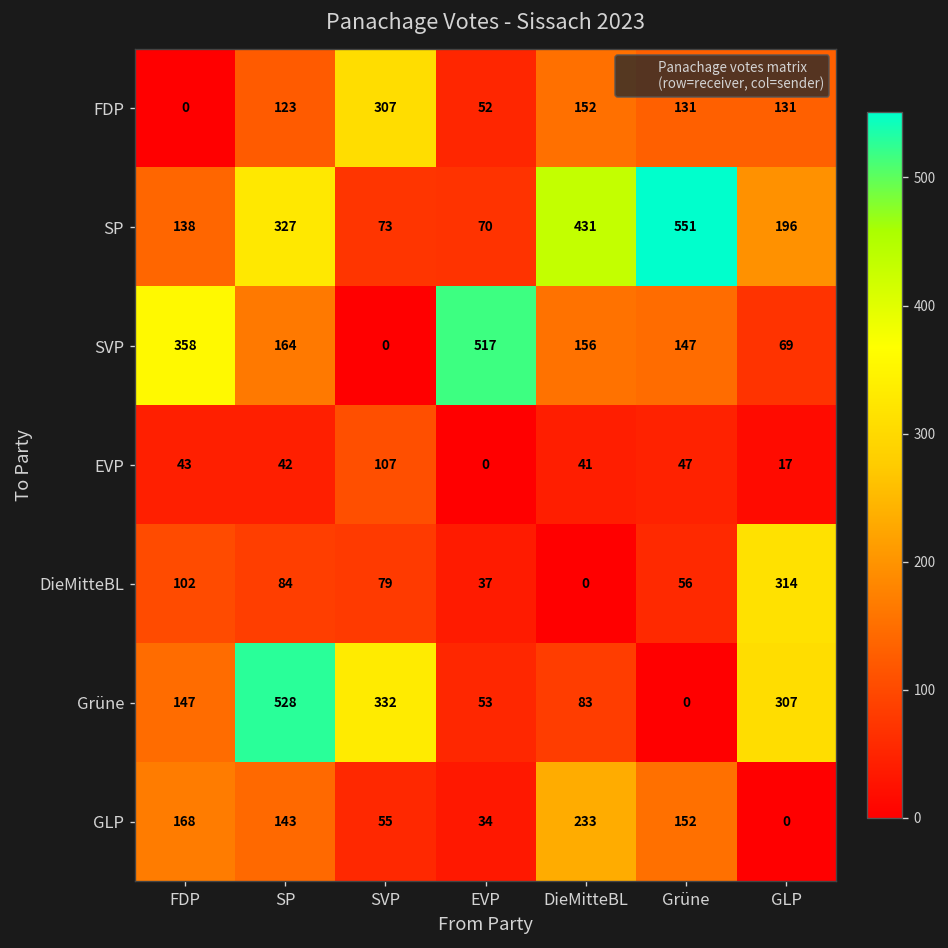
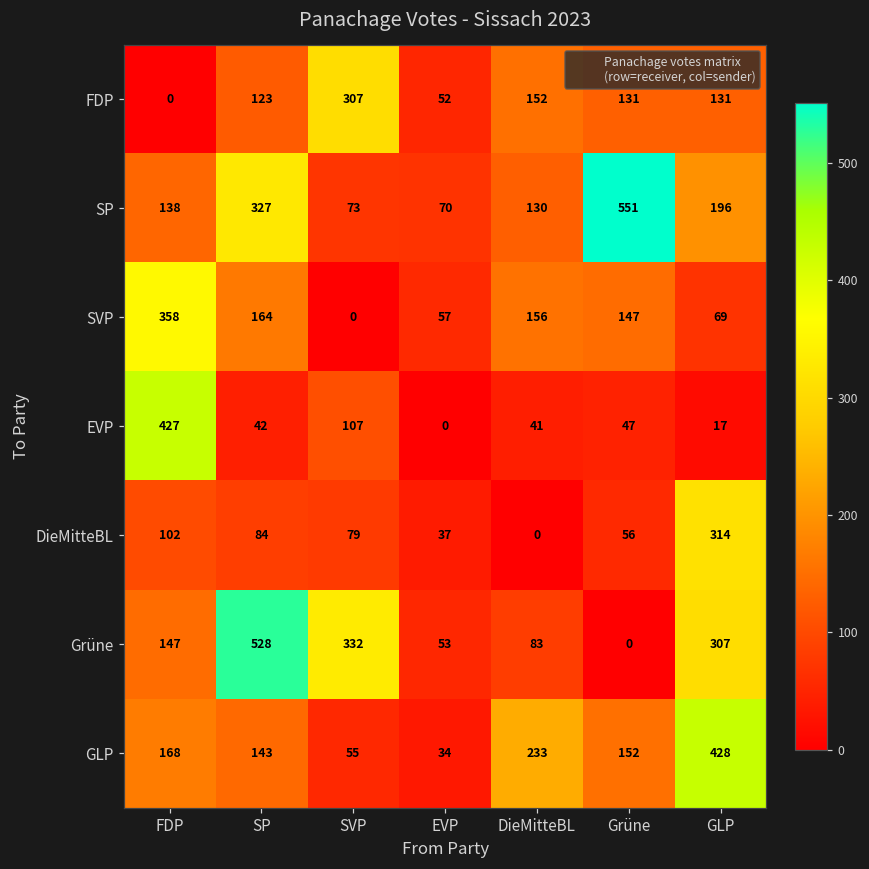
SP, DieMitteBL: 431 -> 130
SVP, EVP: 517 -> 57
EVP, FDP: 43 -> 427
GLP, GLP: 0 -> 428
